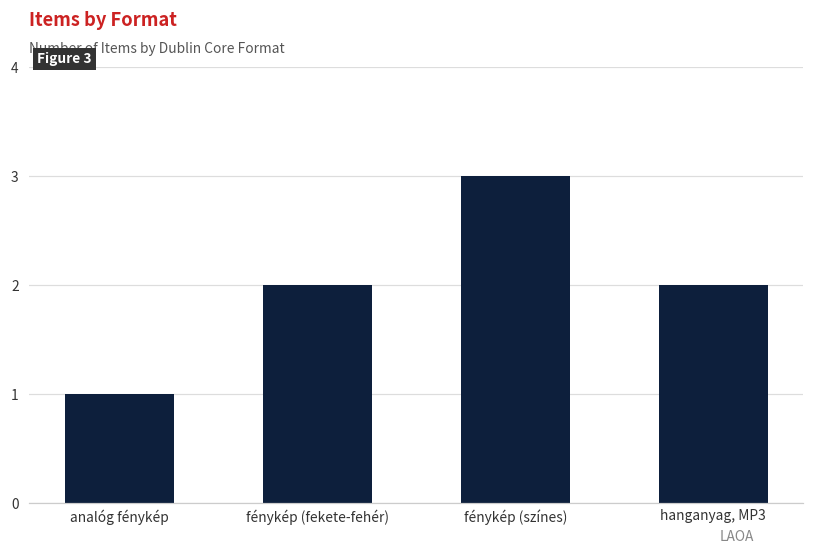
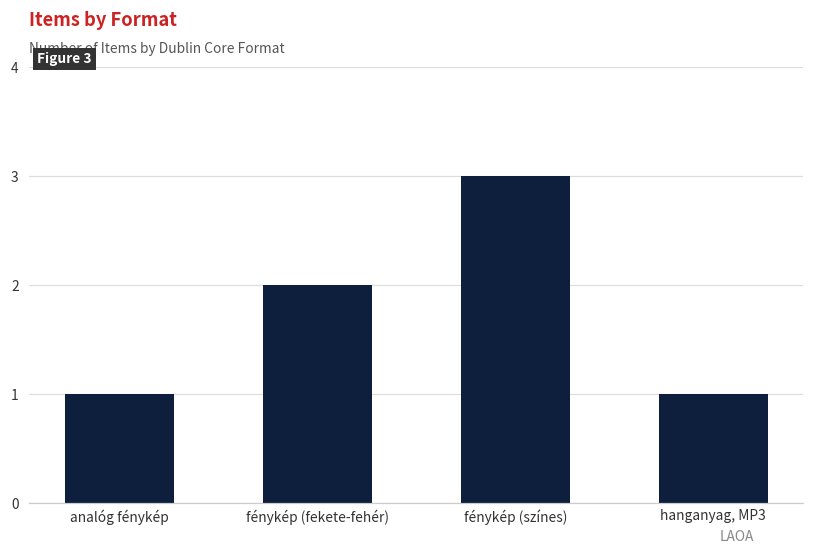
hanganyag, MP3: 2 -> 1
